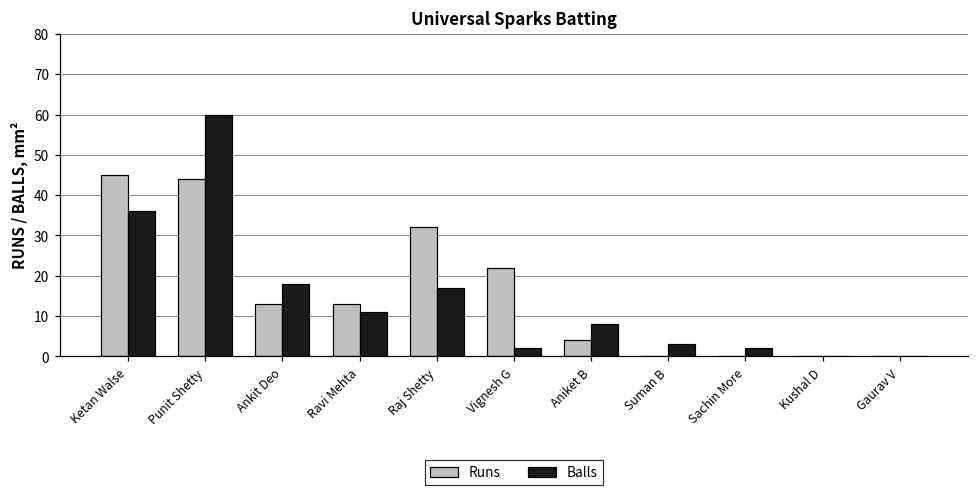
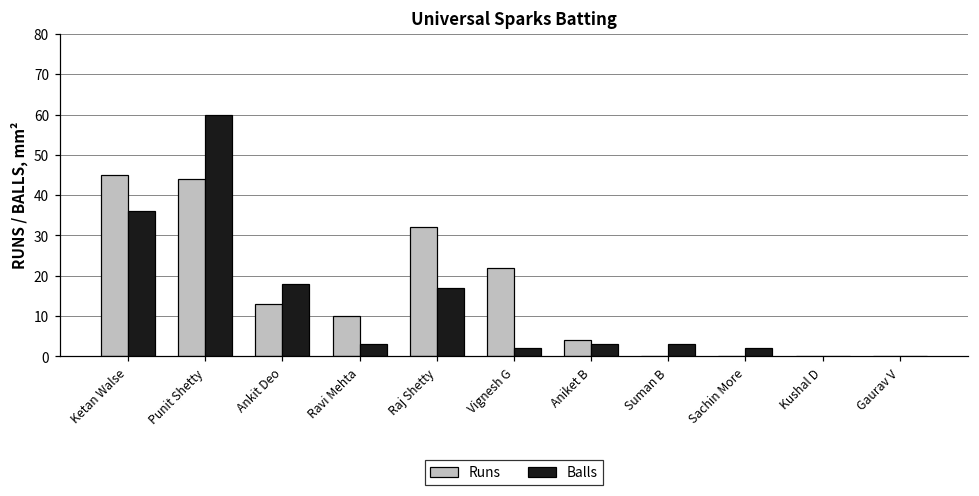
Runs, Ravi Mehta: 13 -> 10
Balls, Ravi Mehta: 11 -> 3
Balls, Aniket B: 8 -> 3
